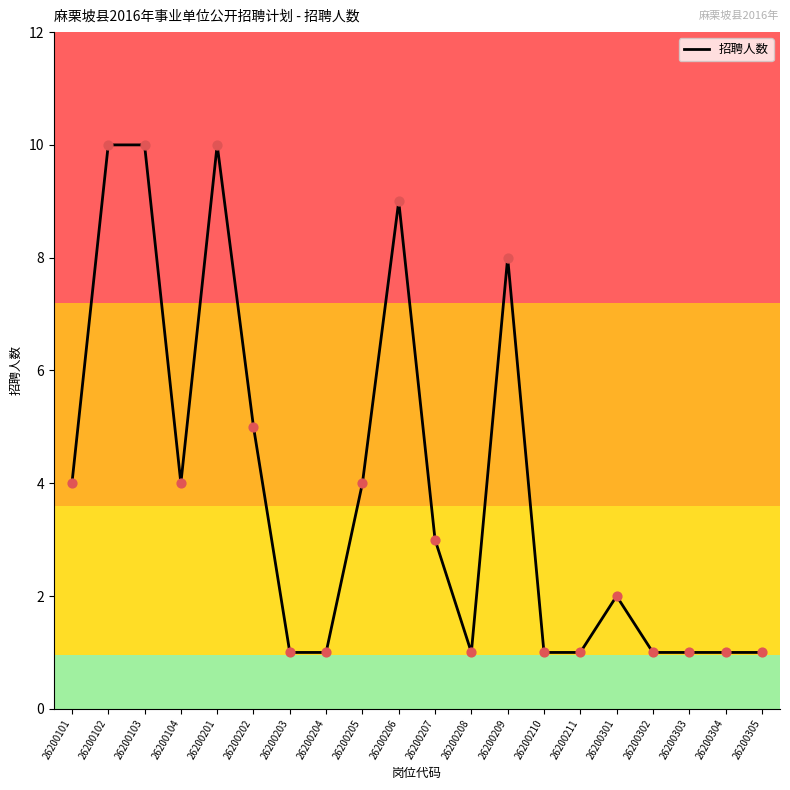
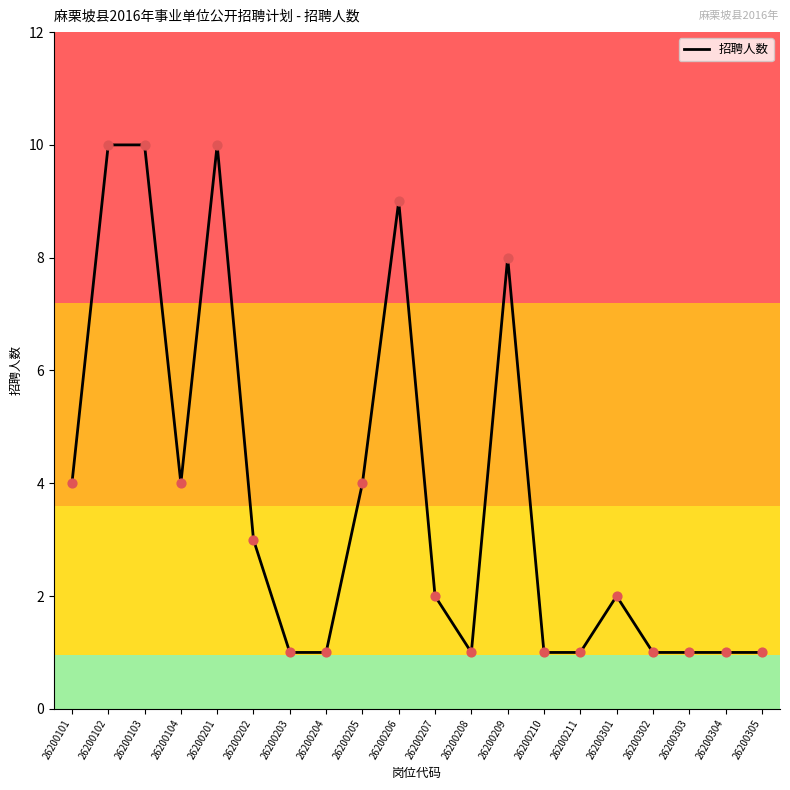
26200202: 5 -> 3
26200207: 3 -> 2
